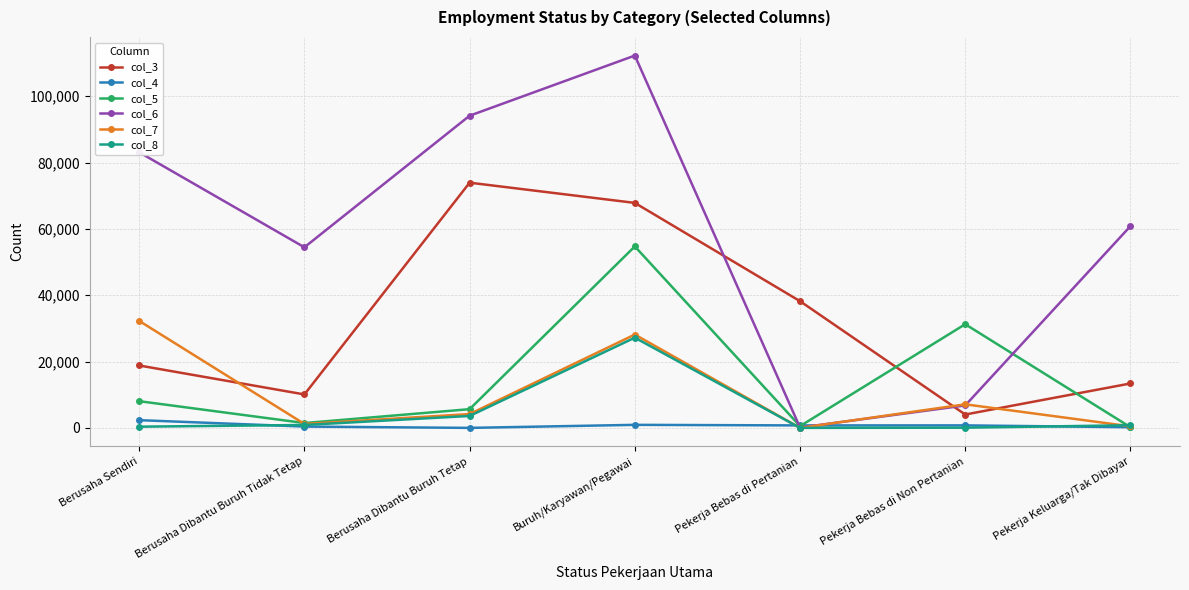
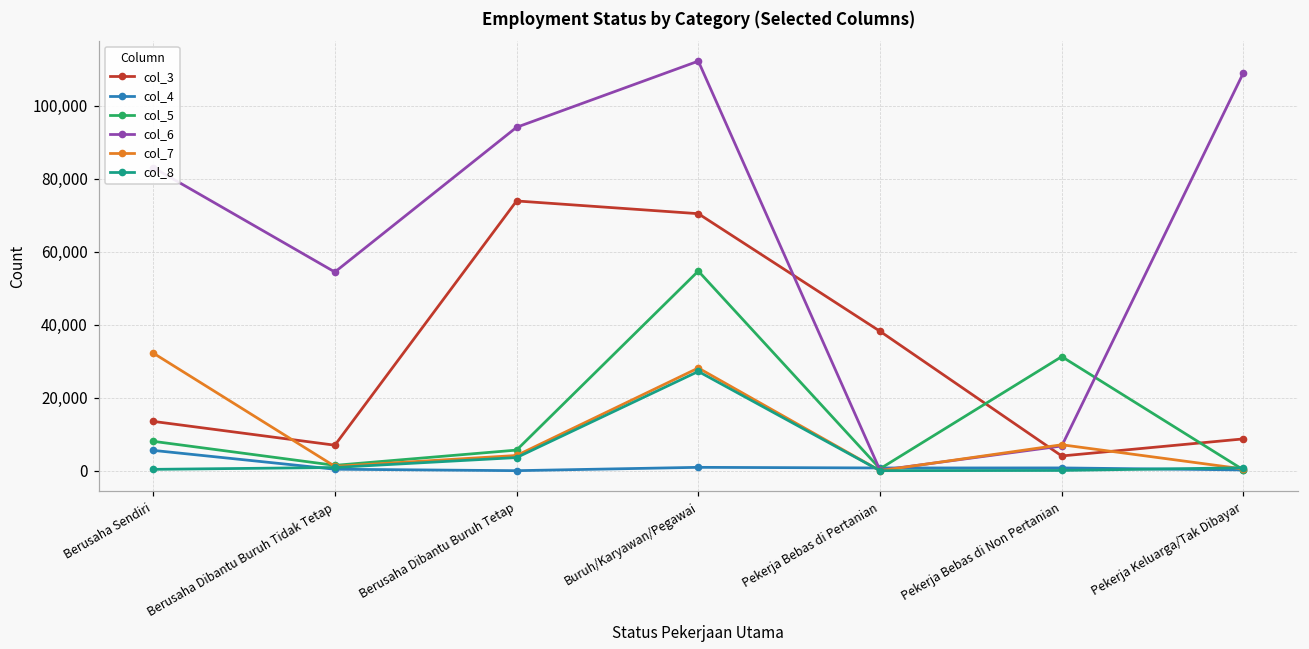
col_3, Berusaha Sendiri: 19,000 -> 14,000
col_4, Berusaha Sendiri: 2,000 -> 6,000
col_3, Berusaha Dibantu Buruh Tidak Tetap: 10,000 -> 7,000
col_3, Buruh/Karyawan/Pegawai: 68,000 -> 70,000
col_3, Pekerja Keluarga/Tak Dibayar: 13,000 -> 9,000
col_6, Pekerja Keluarga/Tak Dibayar: 61,000 -> 109,000
